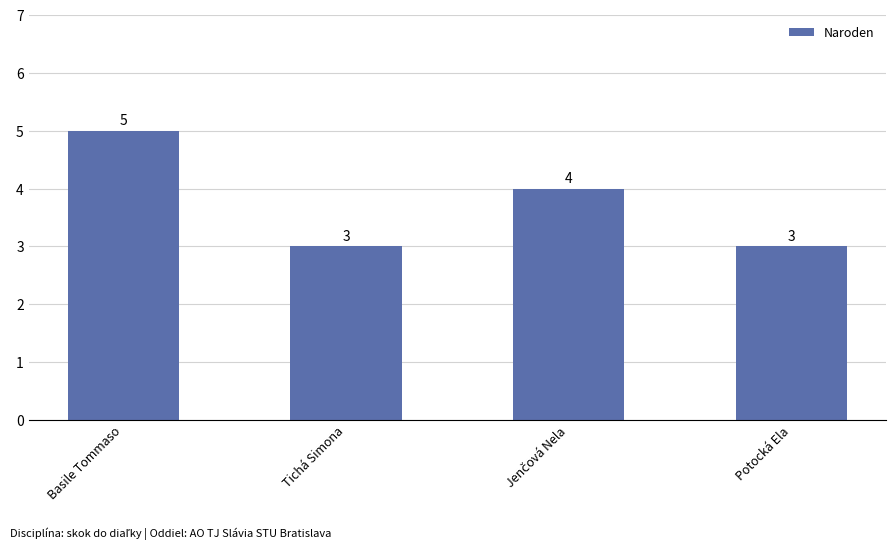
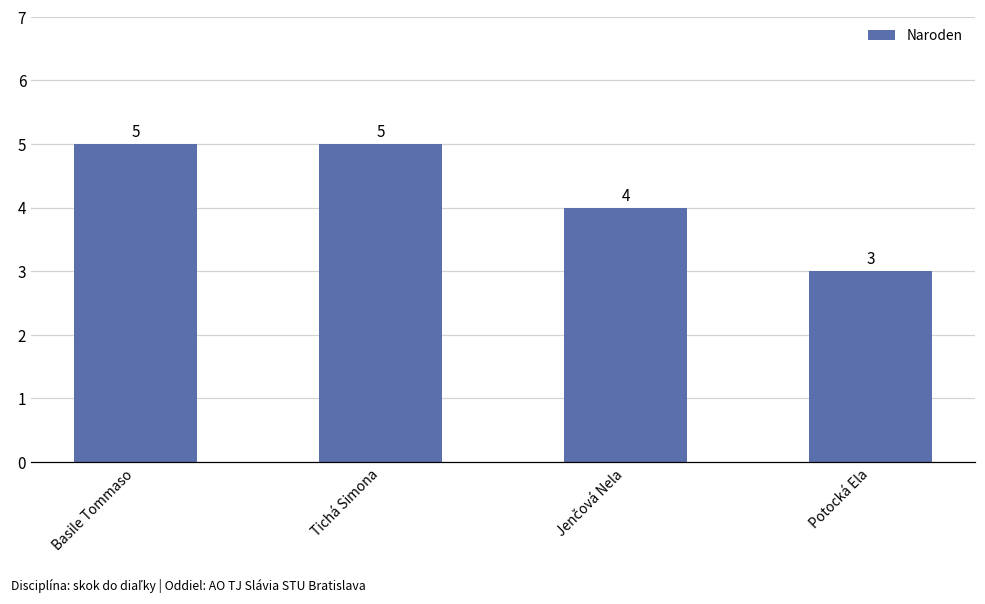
Tichá Simona: 3 -> 5
